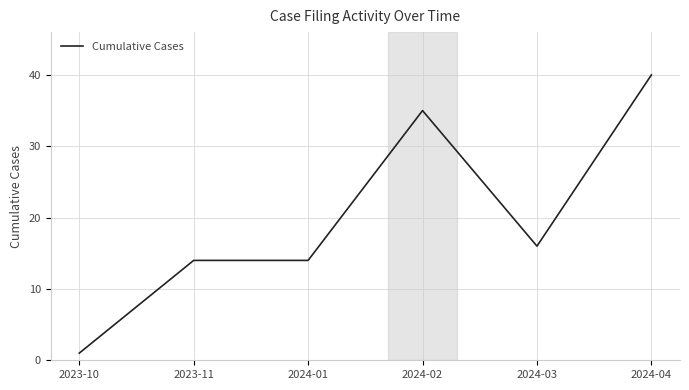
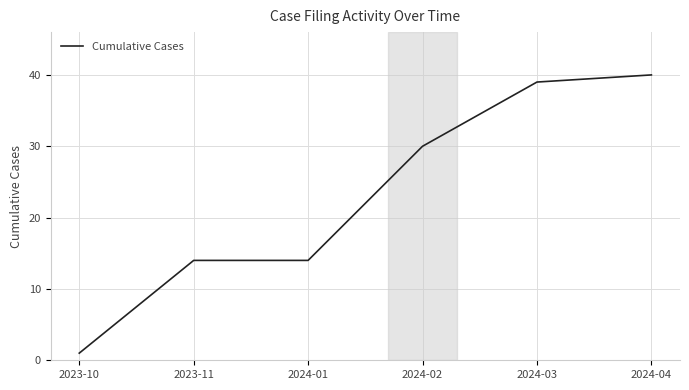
2024-02: 35 -> 30
2024-03: 16 -> 39
